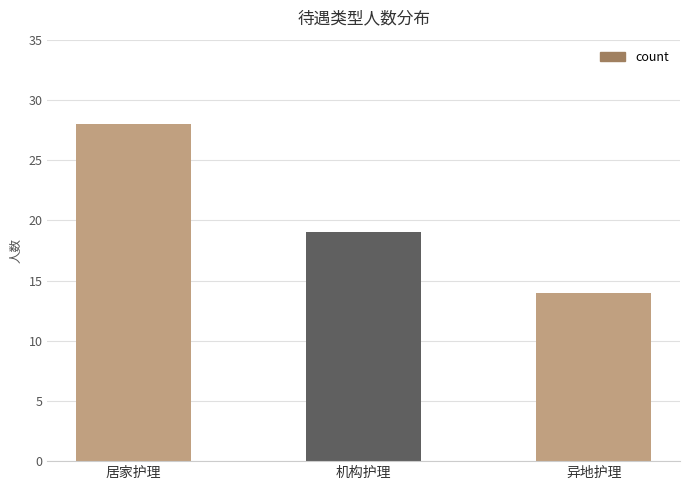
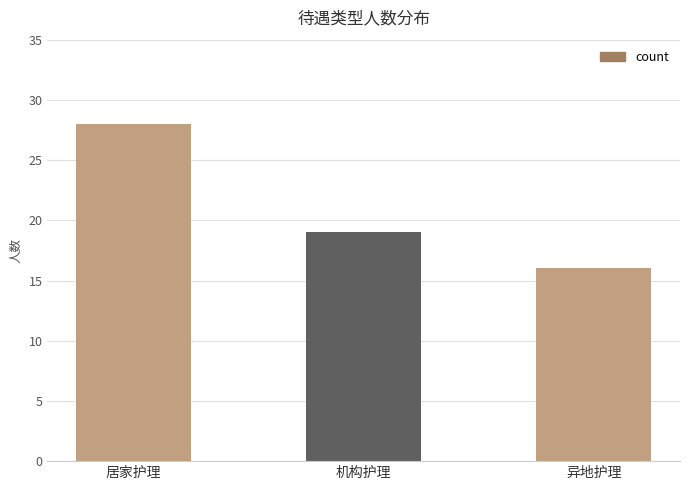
异地护理: 14 -> 16
